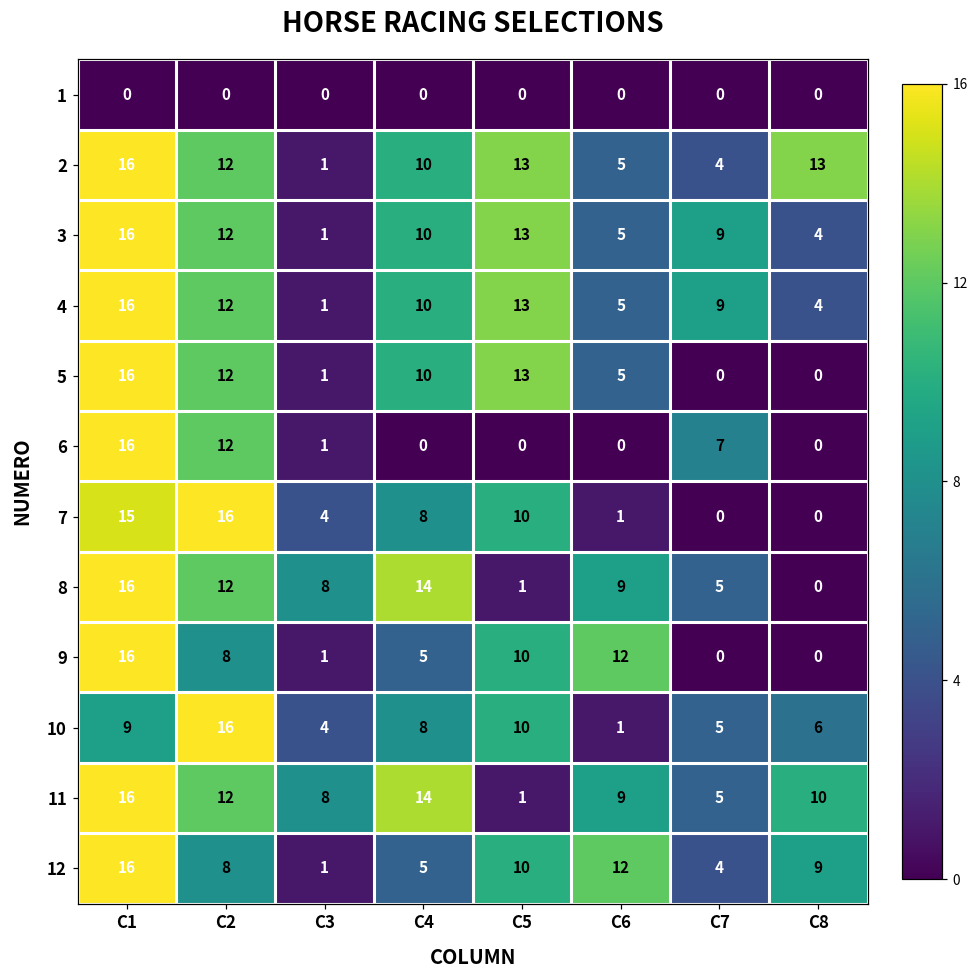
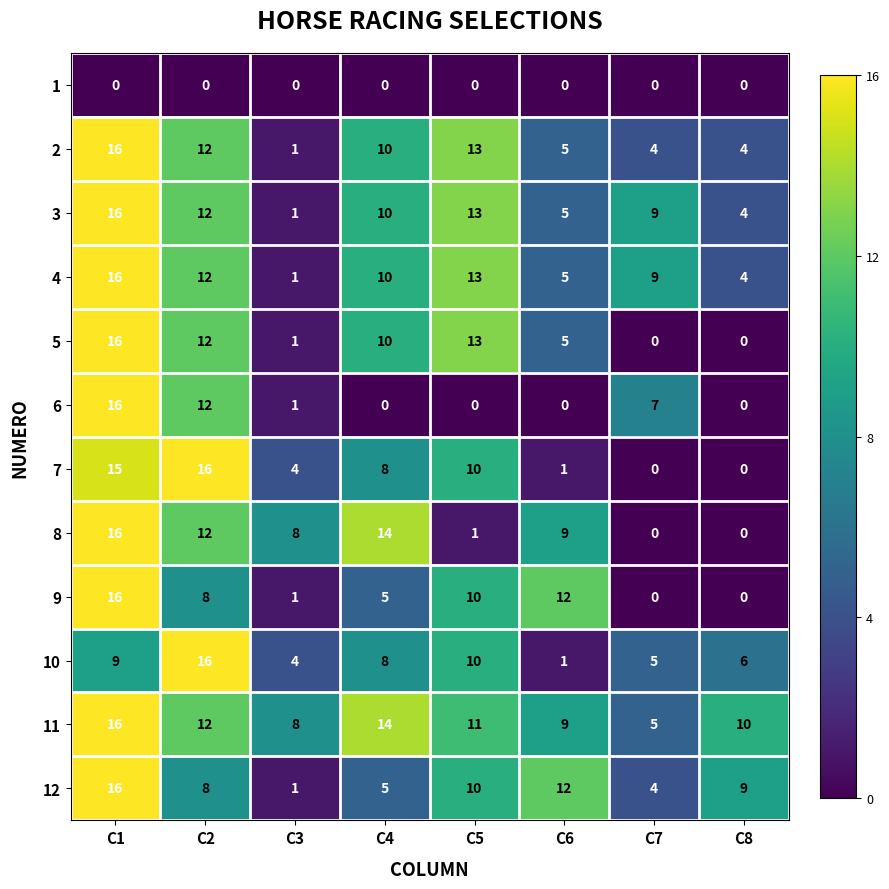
2, C8: 13 -> 4
8, C7: 5 -> 0
11, C5: 1 -> 11
